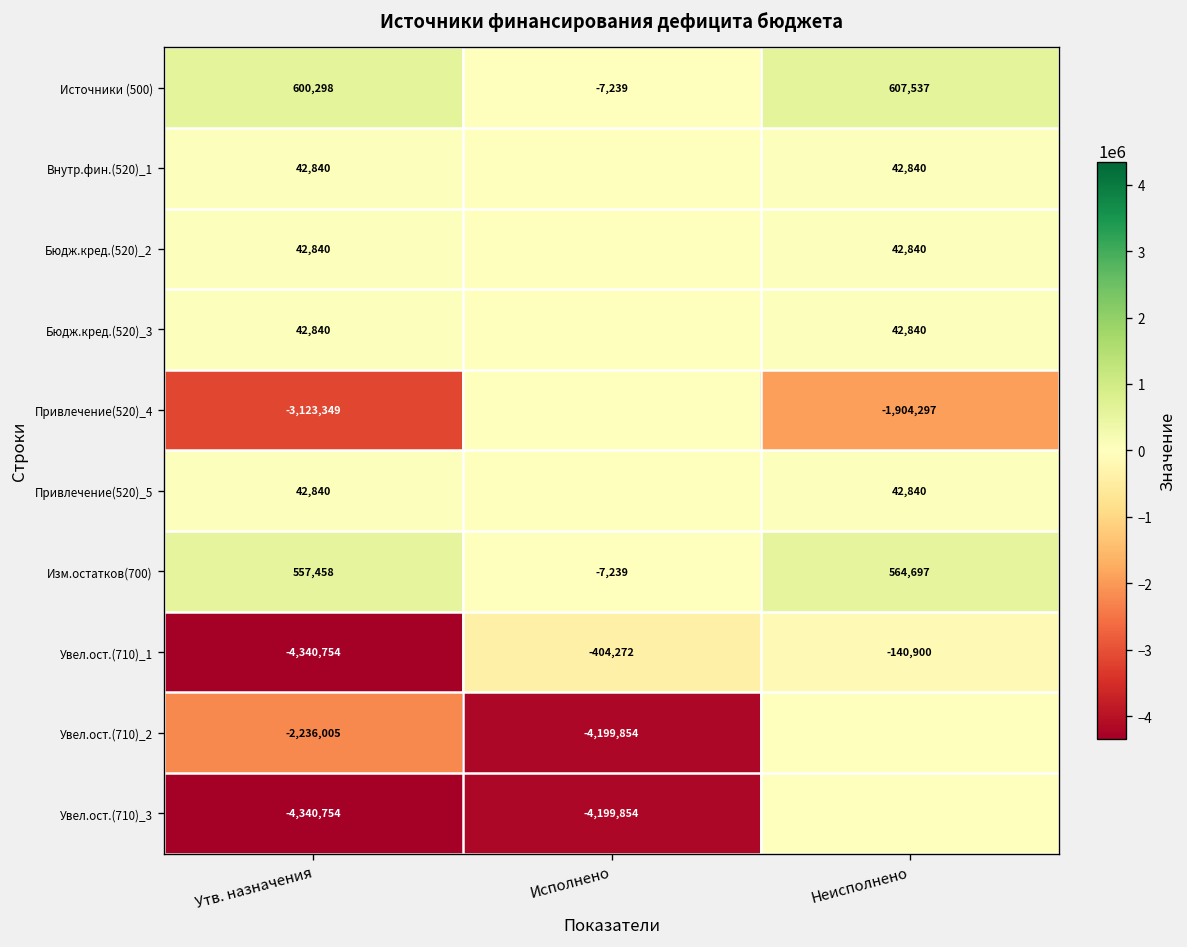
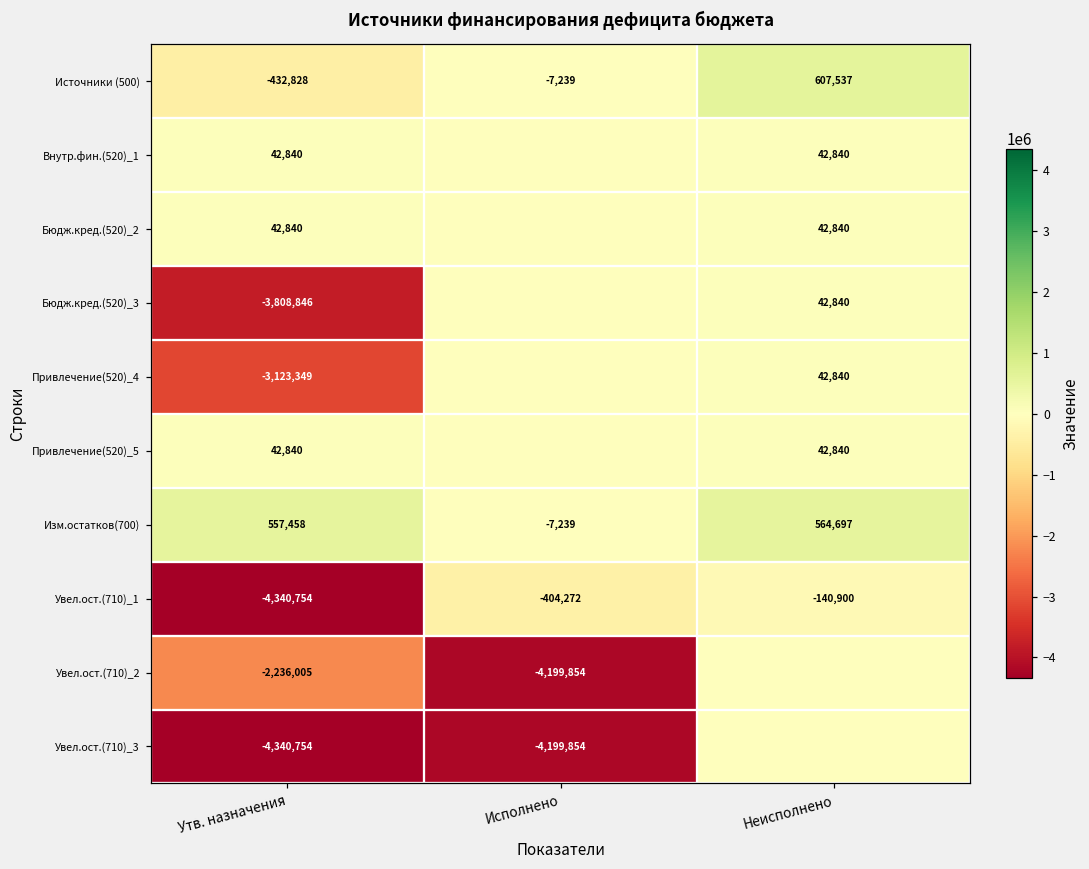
Источники (500), Утв. назначения: 600,298 -> -432,828
Бюдж.кред.(520)_3, Утв. назначения: 42,840 -> -3,808,846
Привлечение(520)_4, Неисполнено: -1,904,297 -> 42,840
